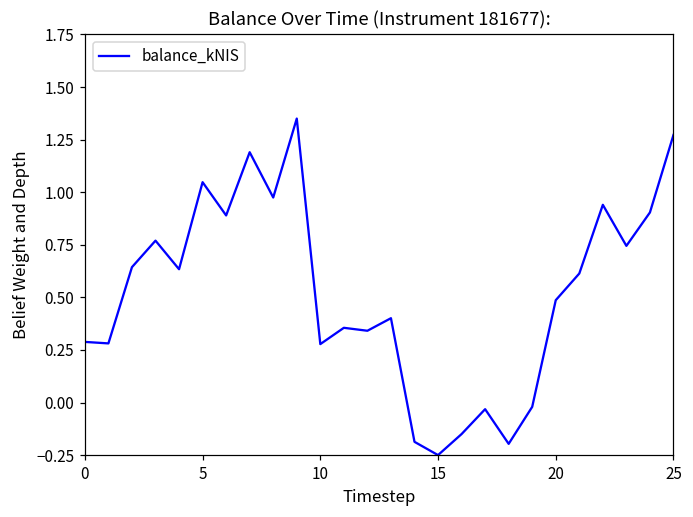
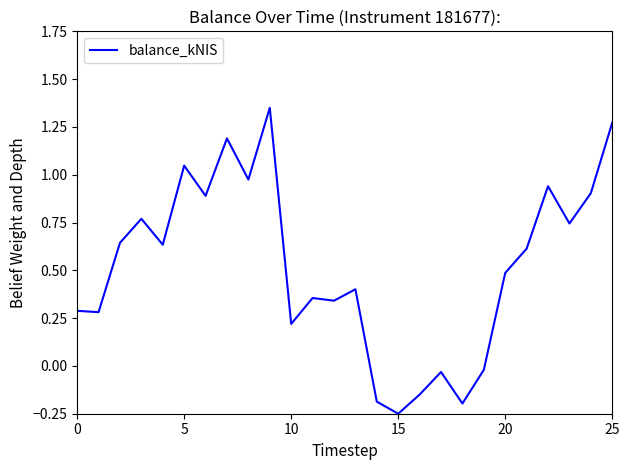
10: 0.28 -> 0.22
